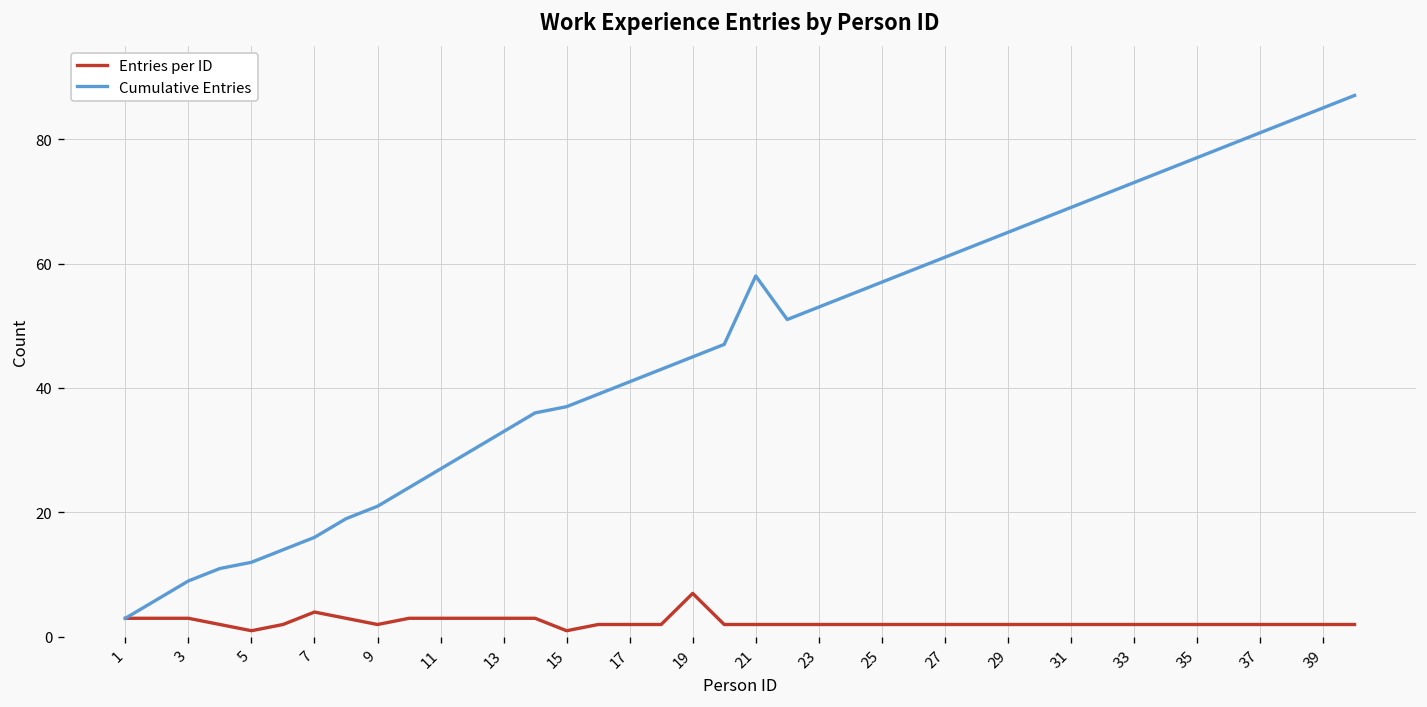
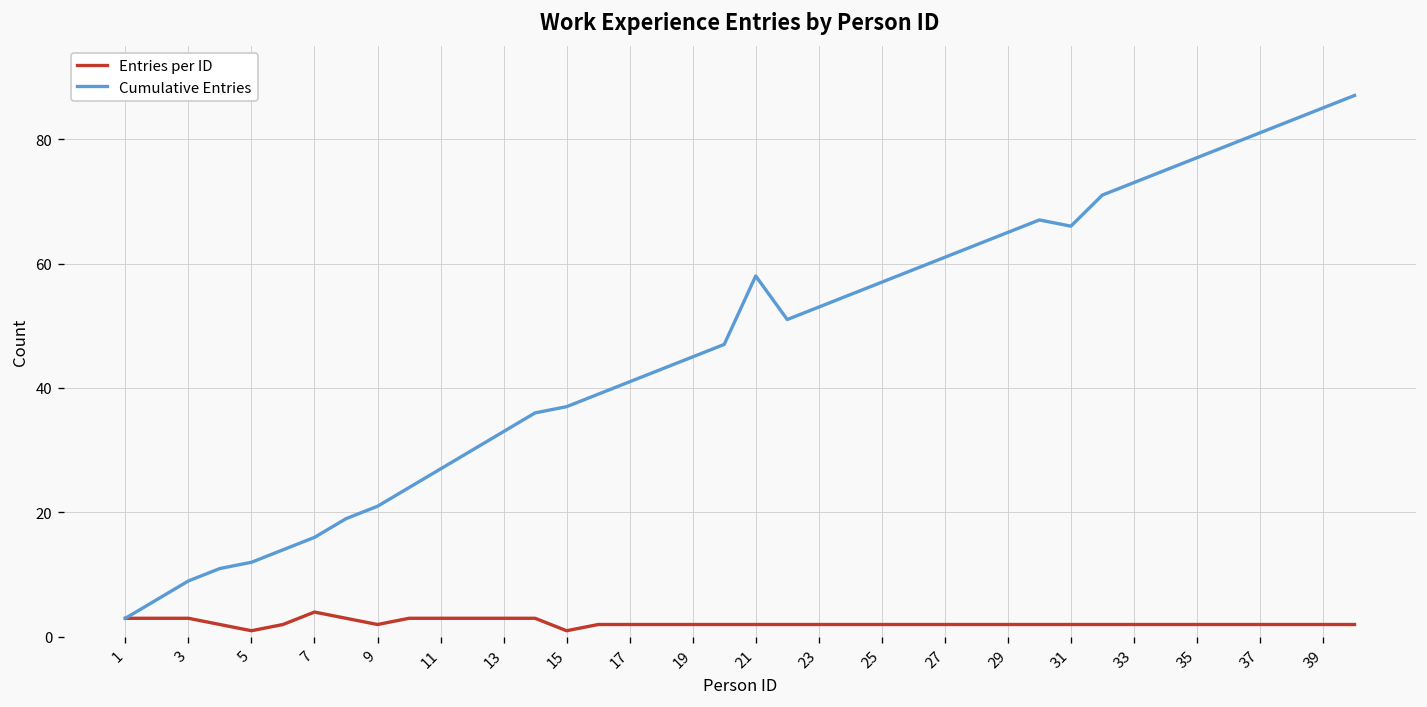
Entries per ID, 19: 7 -> 2
Cumulative Entries, 31: 69 -> 66
